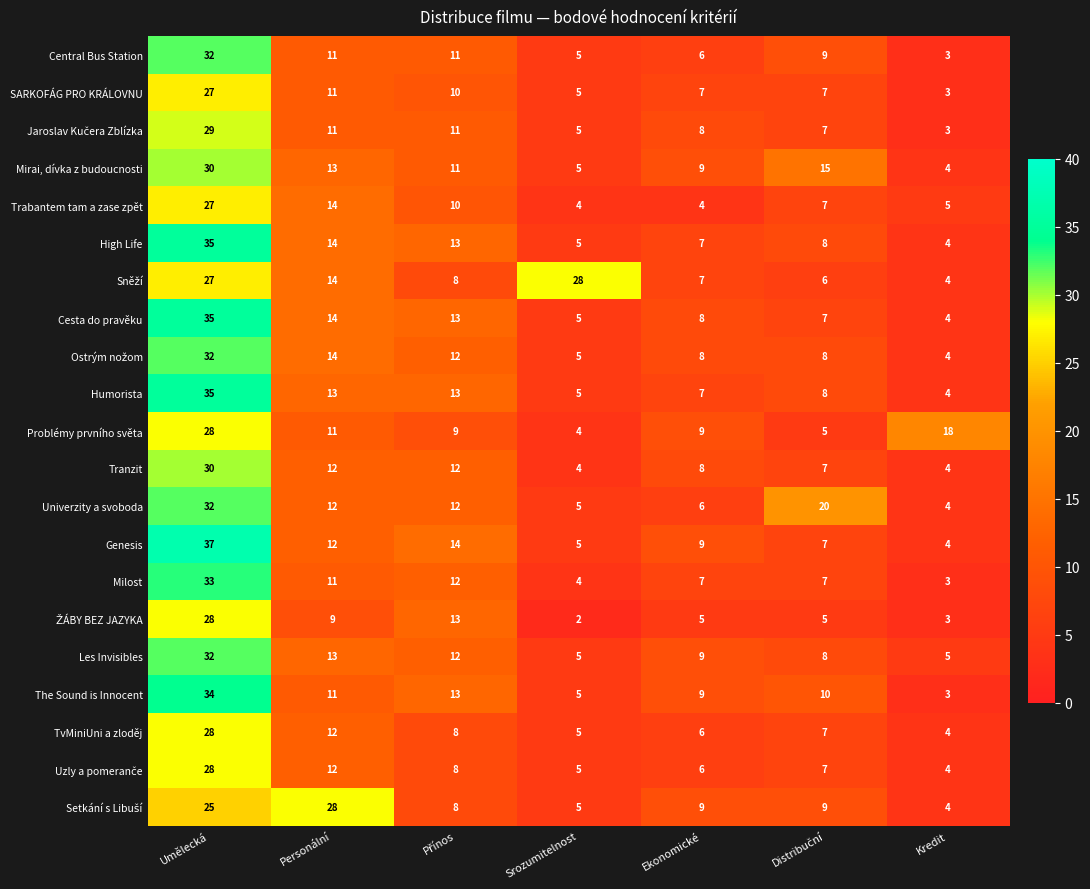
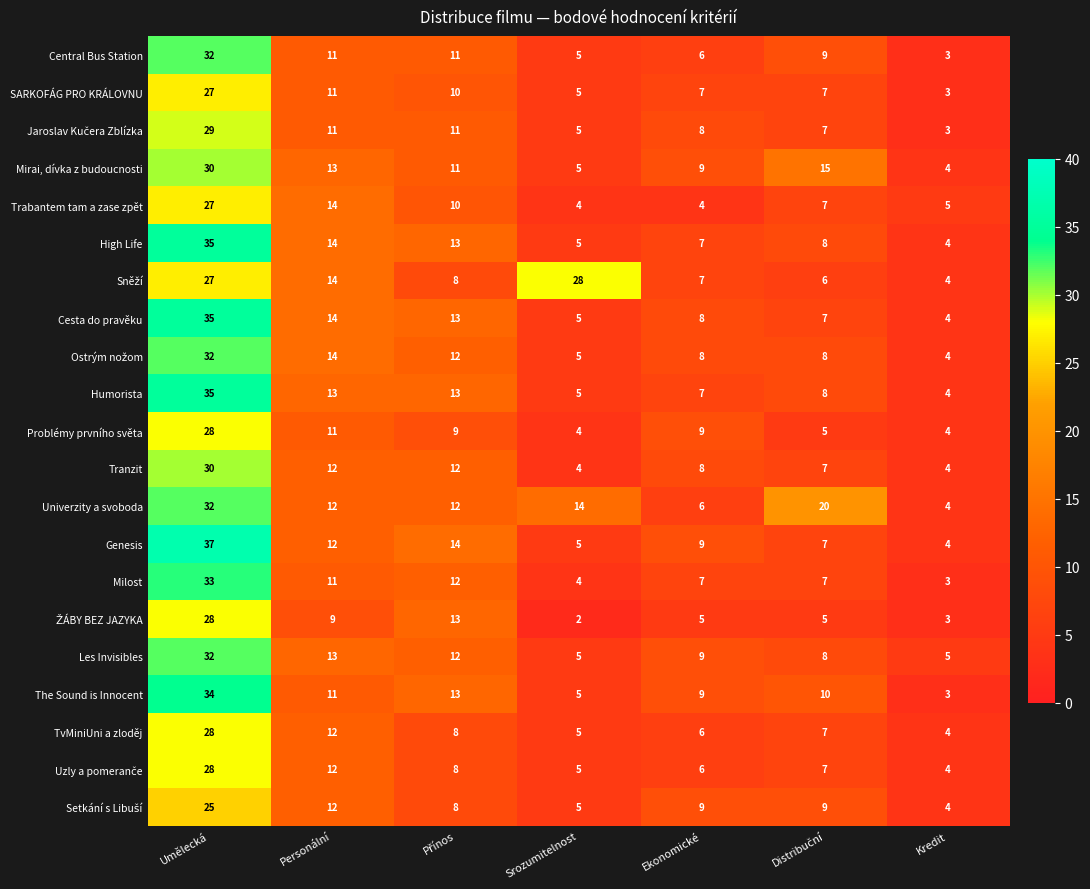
Problémy prvního světa, Kredit: 18 -> 4
Univerzity a svoboda, Srozumitelnost: 5 -> 14
Setkání s Libuší, Personální: 28 -> 12
